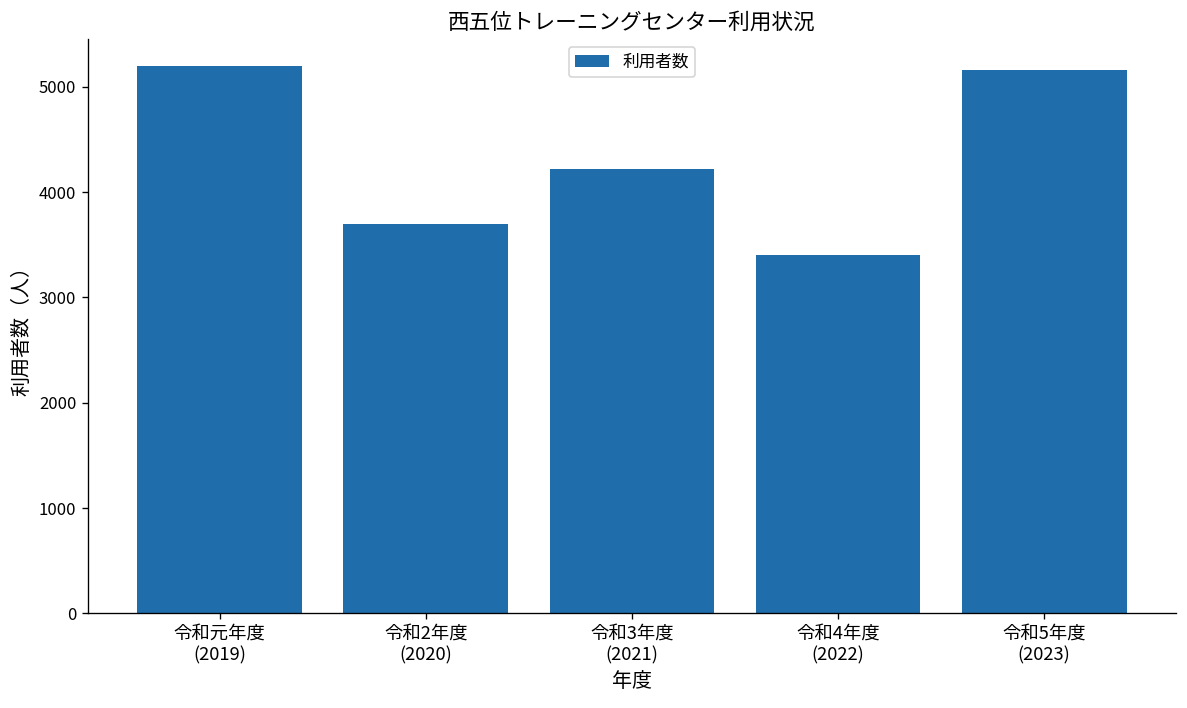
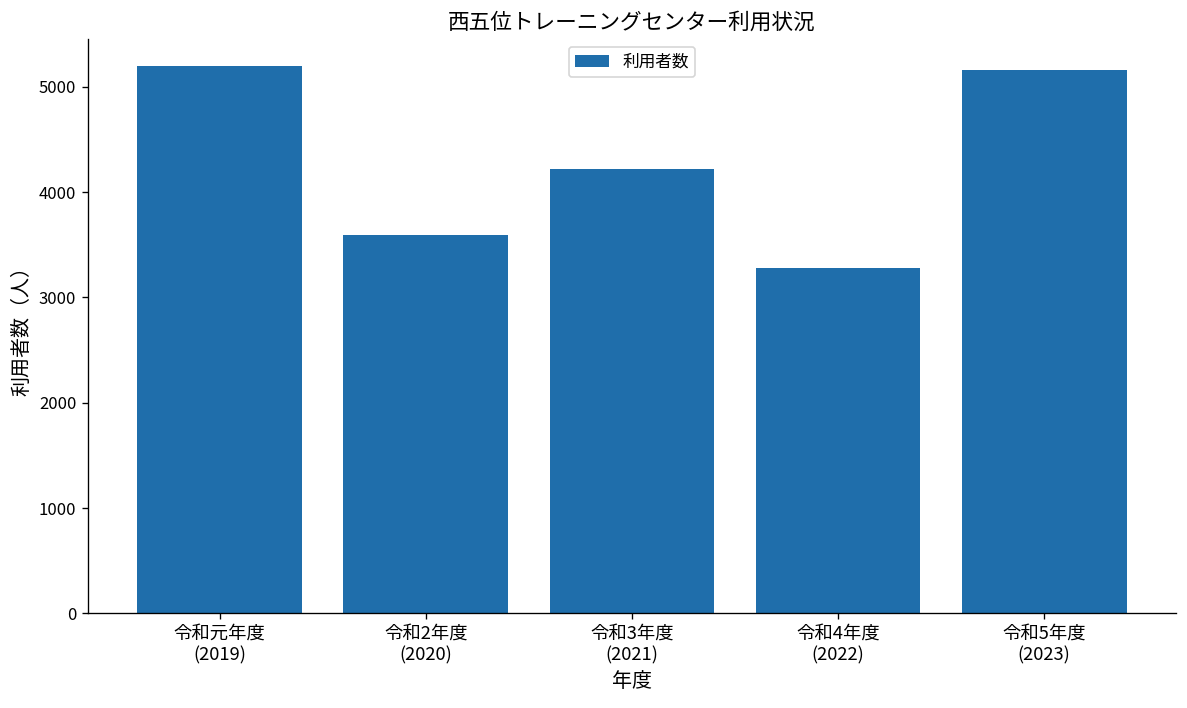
令和2年度 (2020): 3700 -> 3600
令和4年度 (2022): 3400 -> 3300
